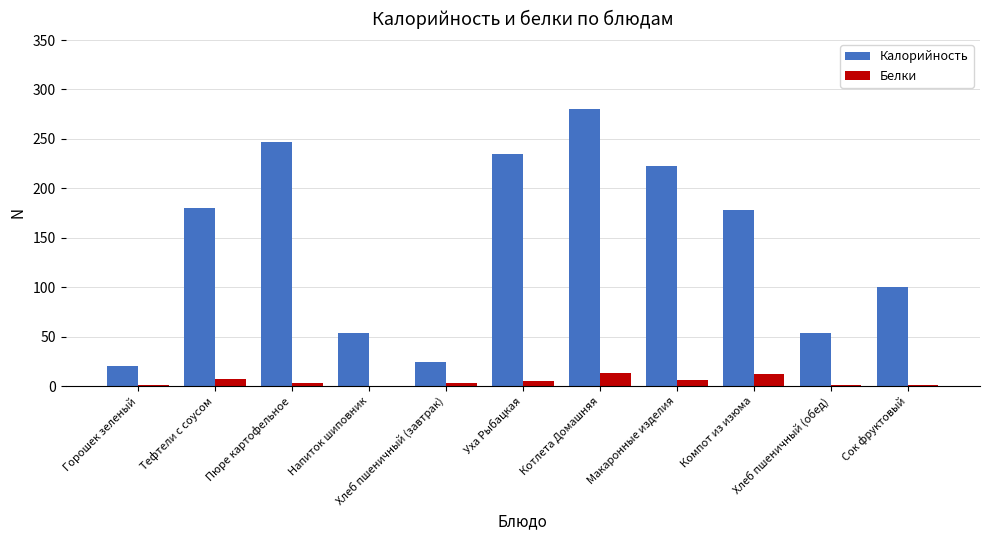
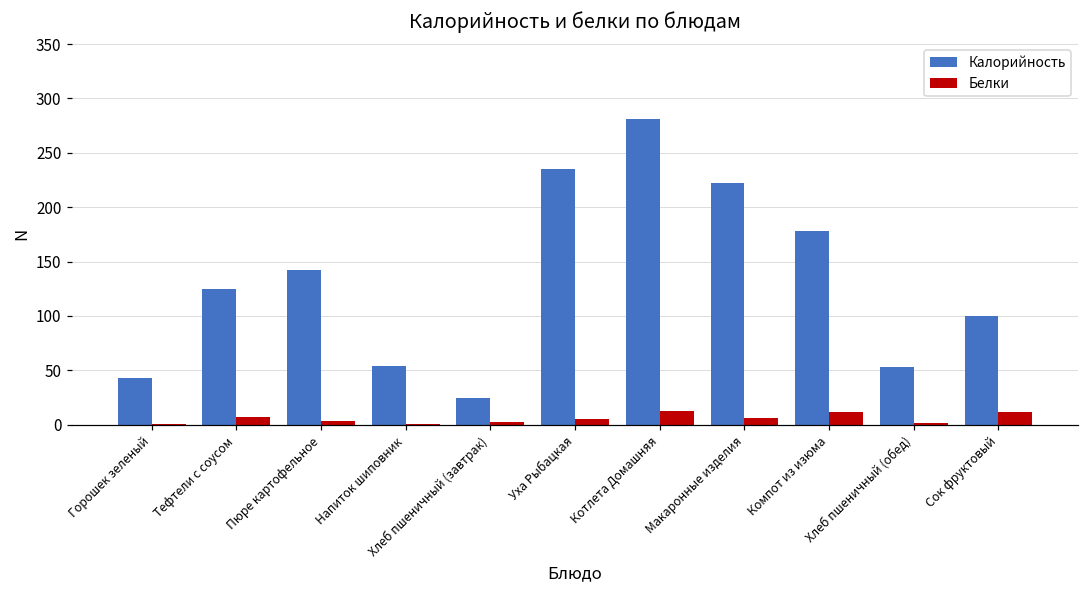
Калорийность, Горошек зеленый: 20 -> 40
Калорийность, Тефтели с соусом: 180 -> 120
Калорийность, Пюре картофельное: 250 -> 140
Белки, Сок фруктовый: 0 -> 10
